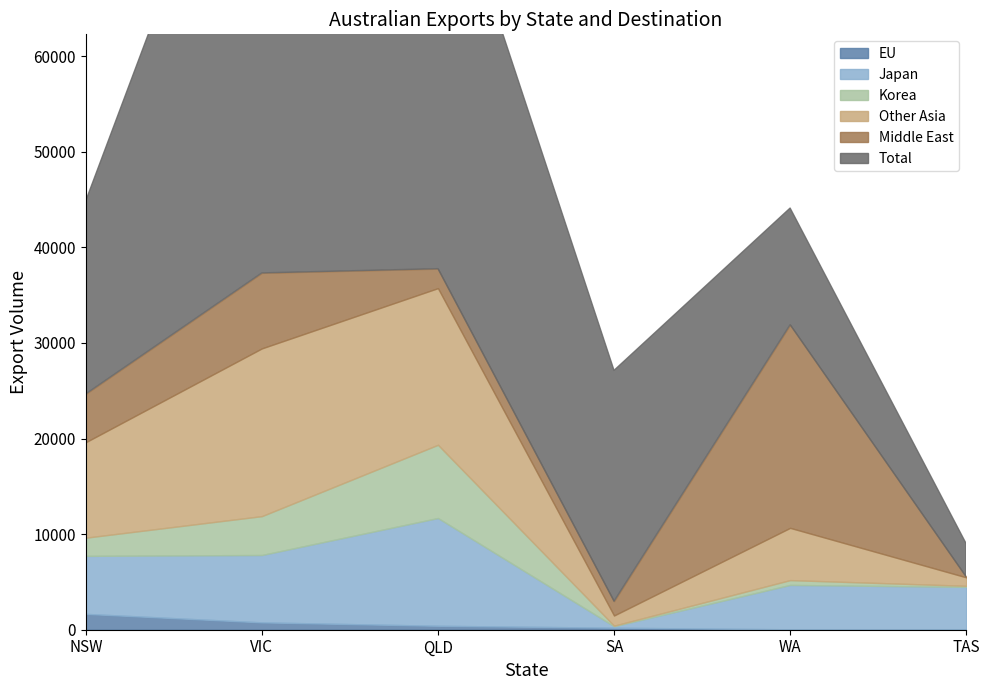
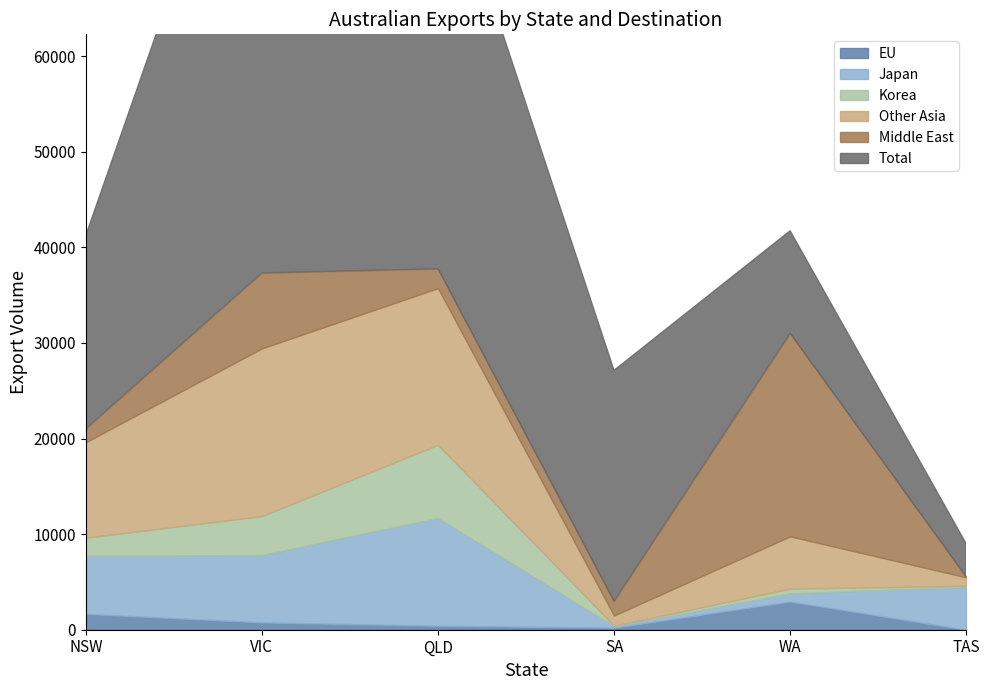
Middle East, NSW: 5000 -> 1000
EU, WA: 0 -> 3000
Japan, WA: 5000 -> 1000
Total, WA: 12000 -> 11000
